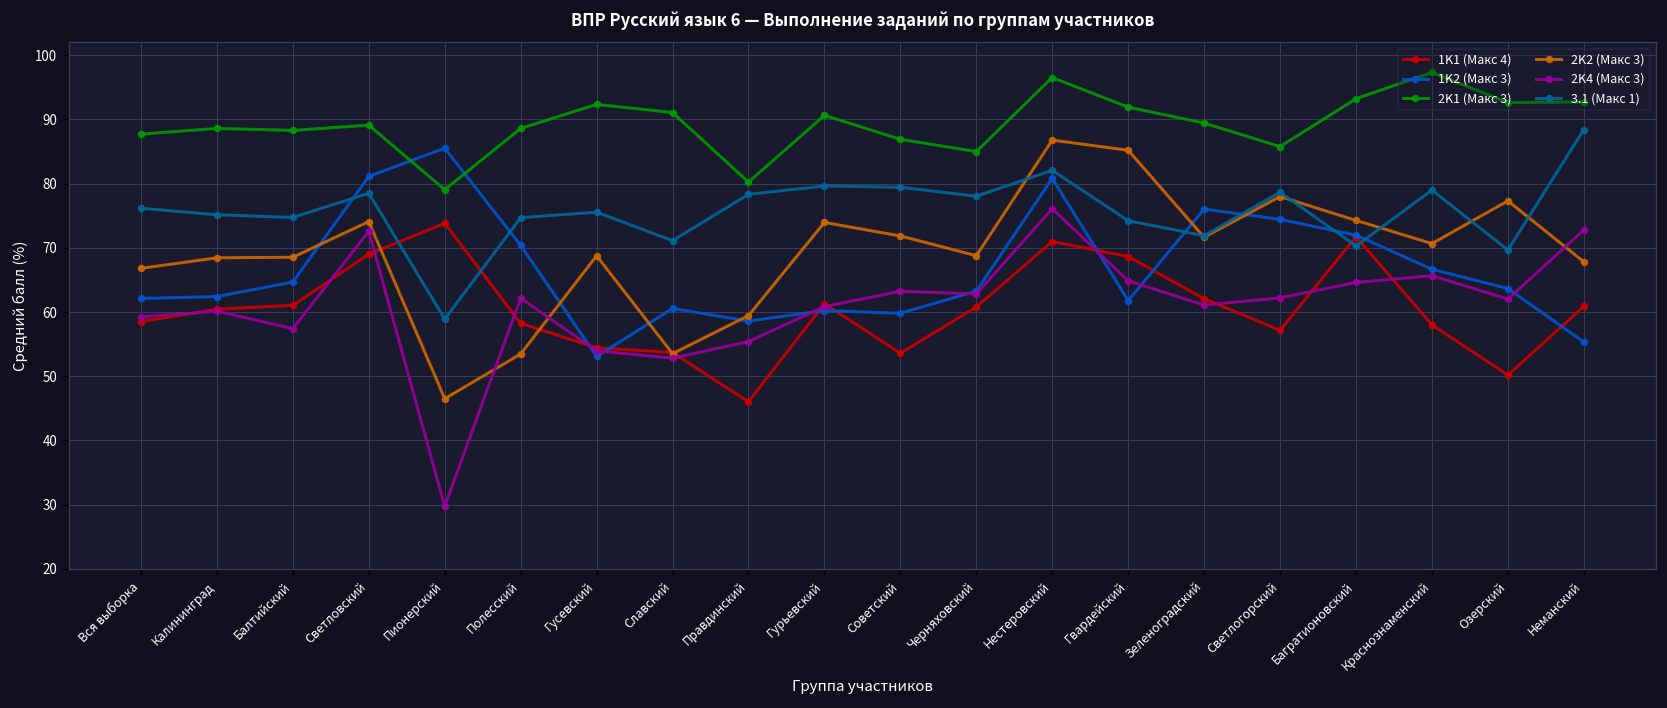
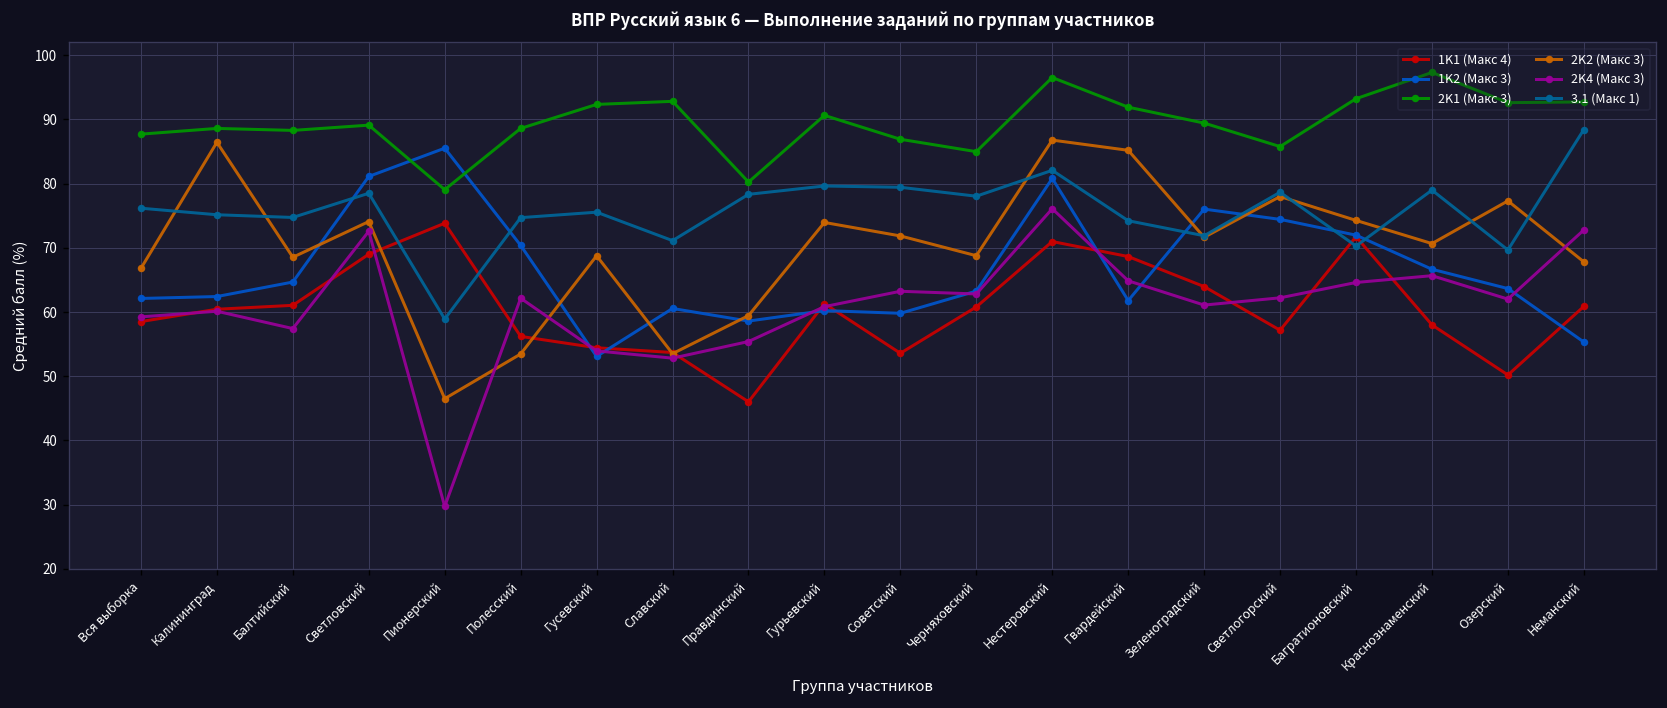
2K2 (Макс 3), Калининград: 68 -> 86
1K1 (Макс 4), Полесский: 58 -> 56
2K1 (Макс 3), Славский: 91 -> 93
1K1 (Макс 4), Зеленоградский: 62 -> 64
